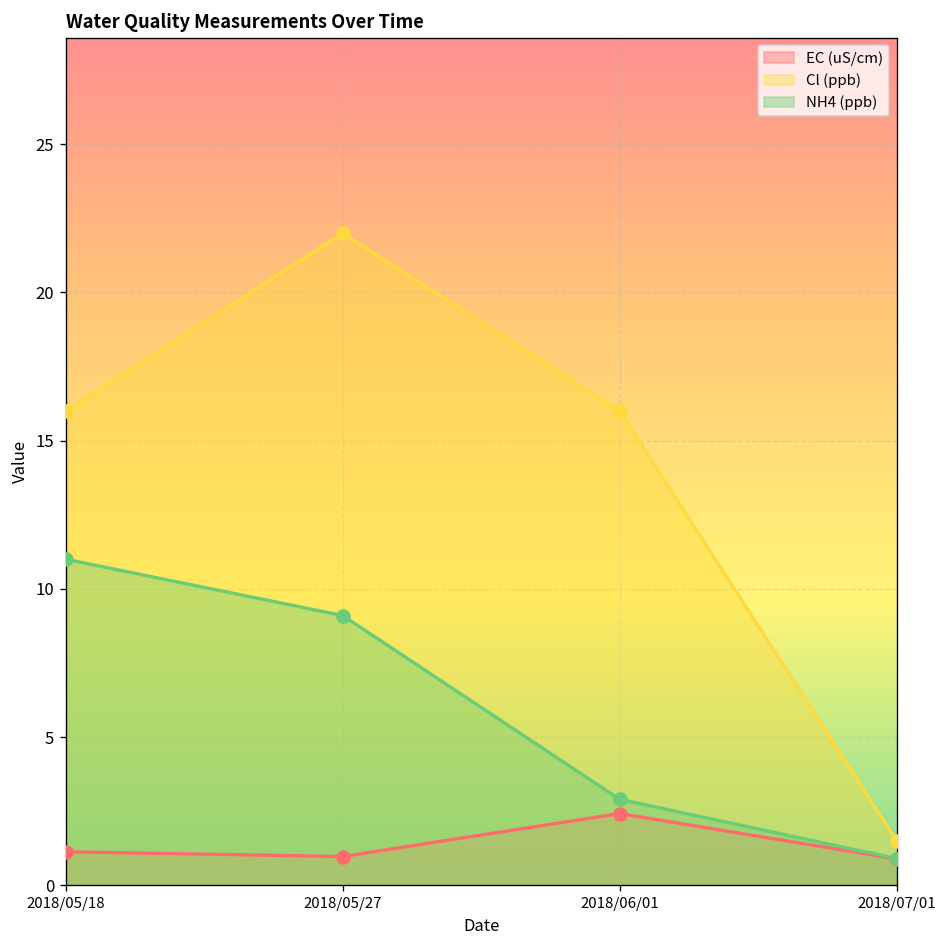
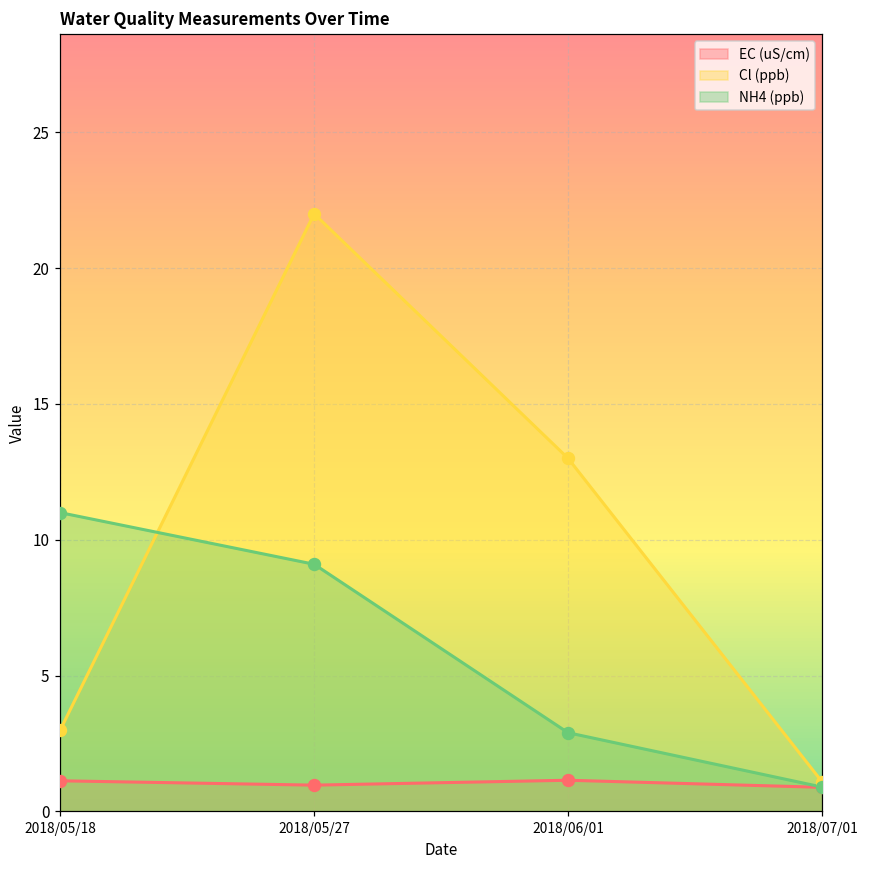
Cl (ppb), 2018/05/18: 16 -> 3
EC (uS/cm), 2018/06/01: 2.4 -> 1.2
Cl (ppb), 2018/06/01: 16 -> 13
Cl (ppb), 2018/07/01: 1.5 -> 1.1
